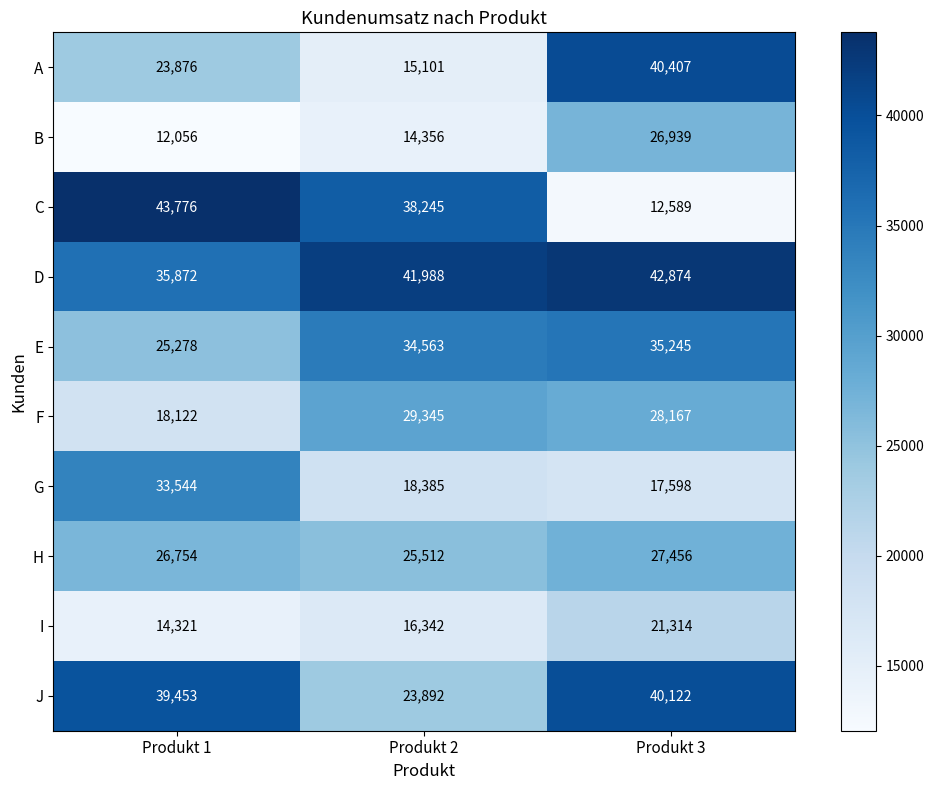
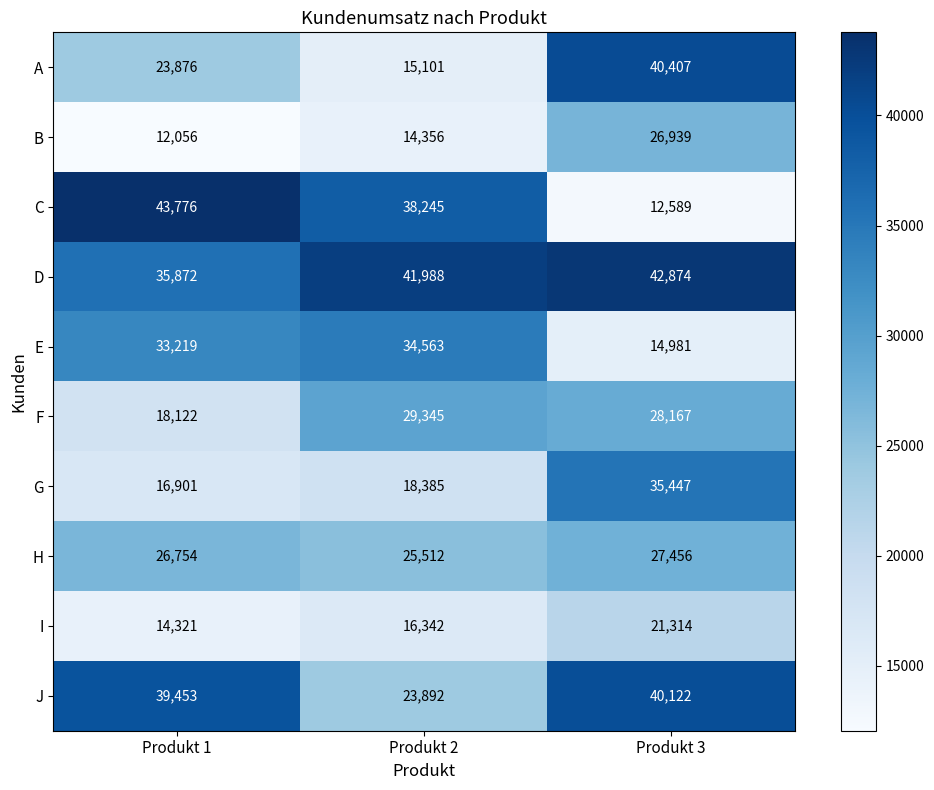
E, Produkt 1: 25,278 -> 33,219
E, Produkt 3: 35,245 -> 14,981
G, Produkt 1: 33,544 -> 16,901
G, Produkt 3: 17,598 -> 35,447
